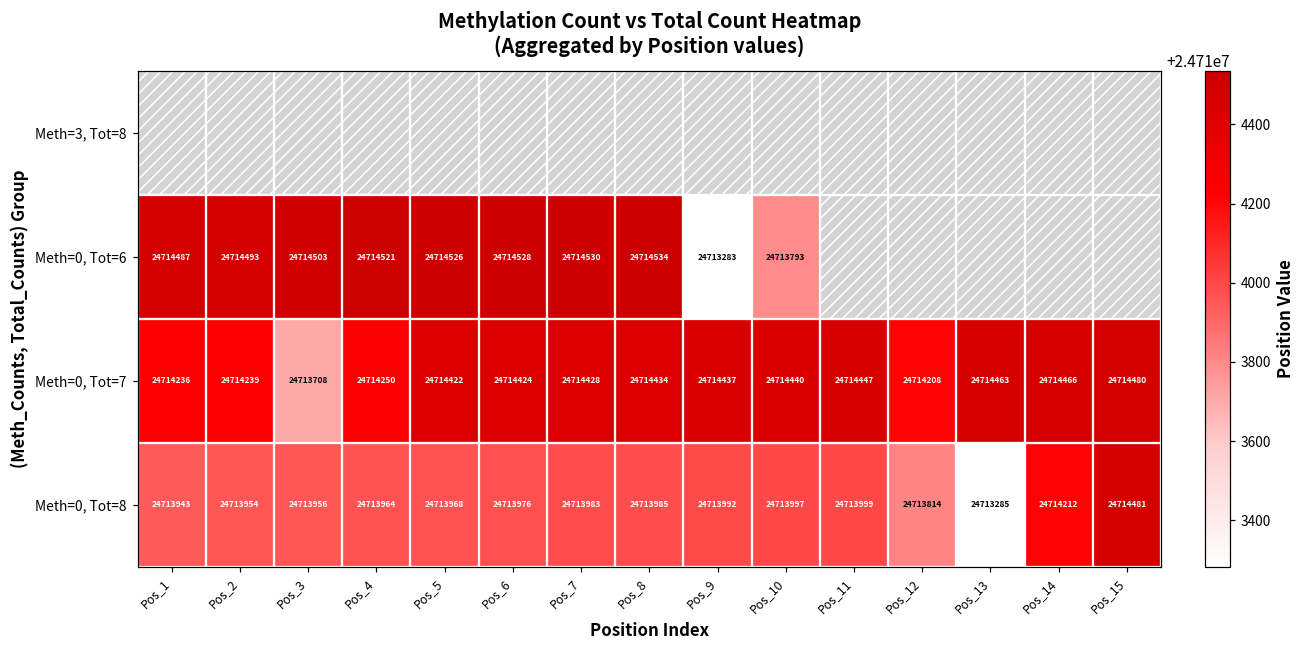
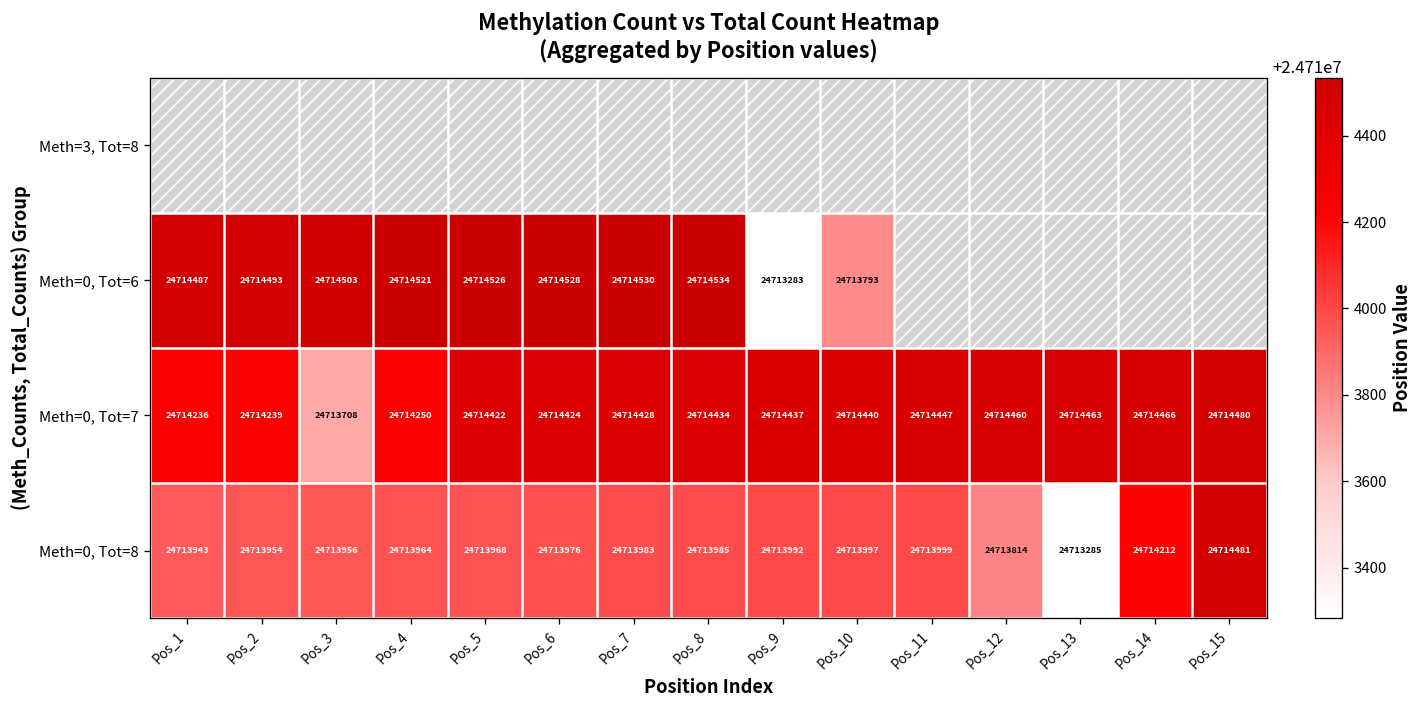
Meth=0, Tot=7, Pos_12: 24714208 -> 24714460
